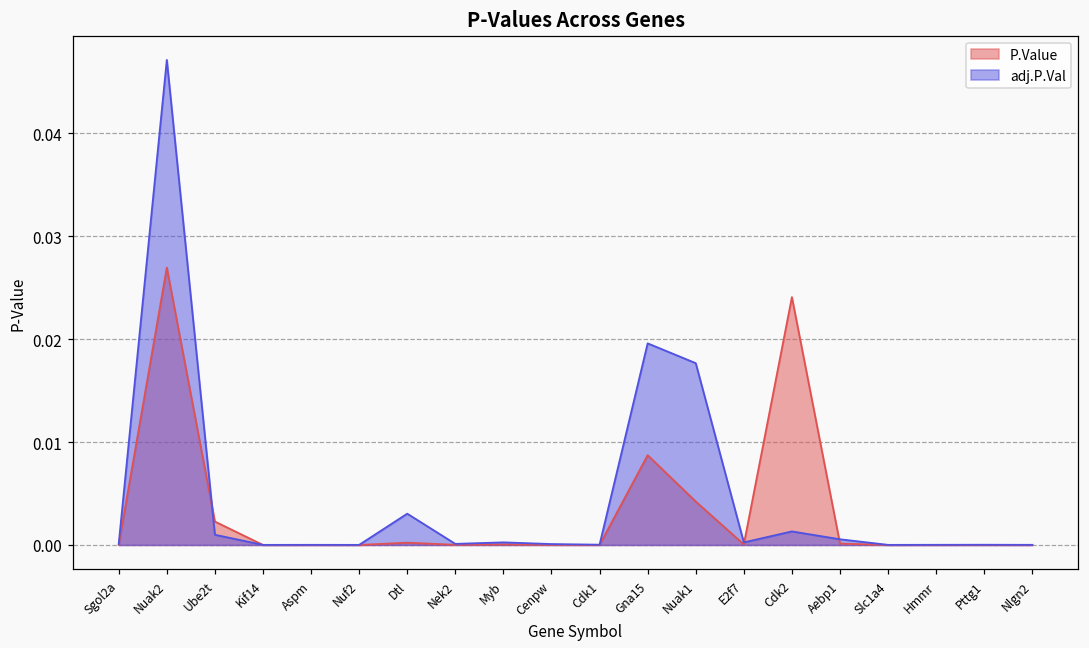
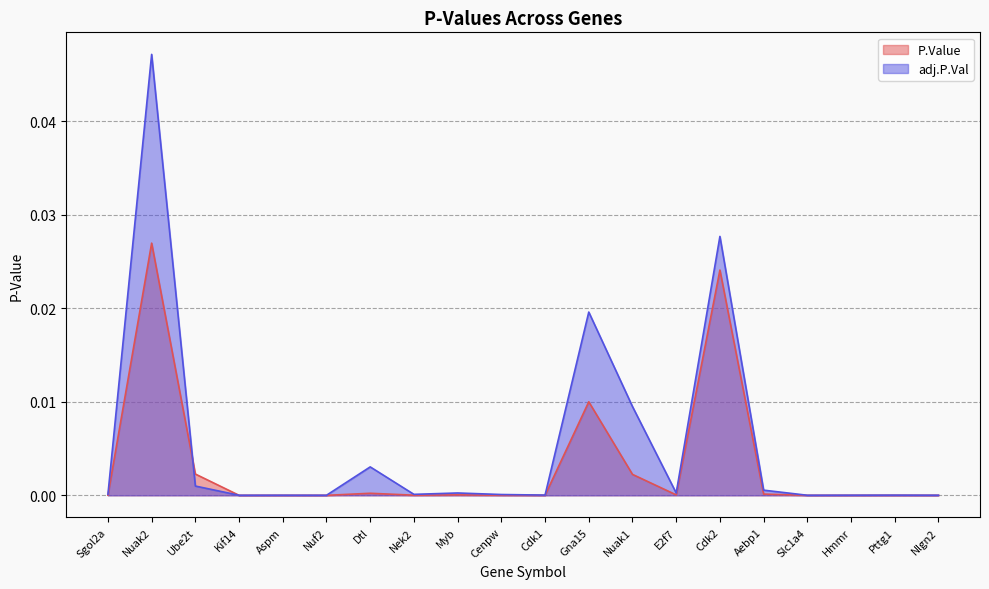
P.Value, Gna15: 0.009 -> 0.010
P.Value, Nuak1: 0.004 -> 0.002
adj.P.Val, Nuak1: 0.018 -> 0.009
adj.P.Val, Cdk2: 0.001 -> 0.028
